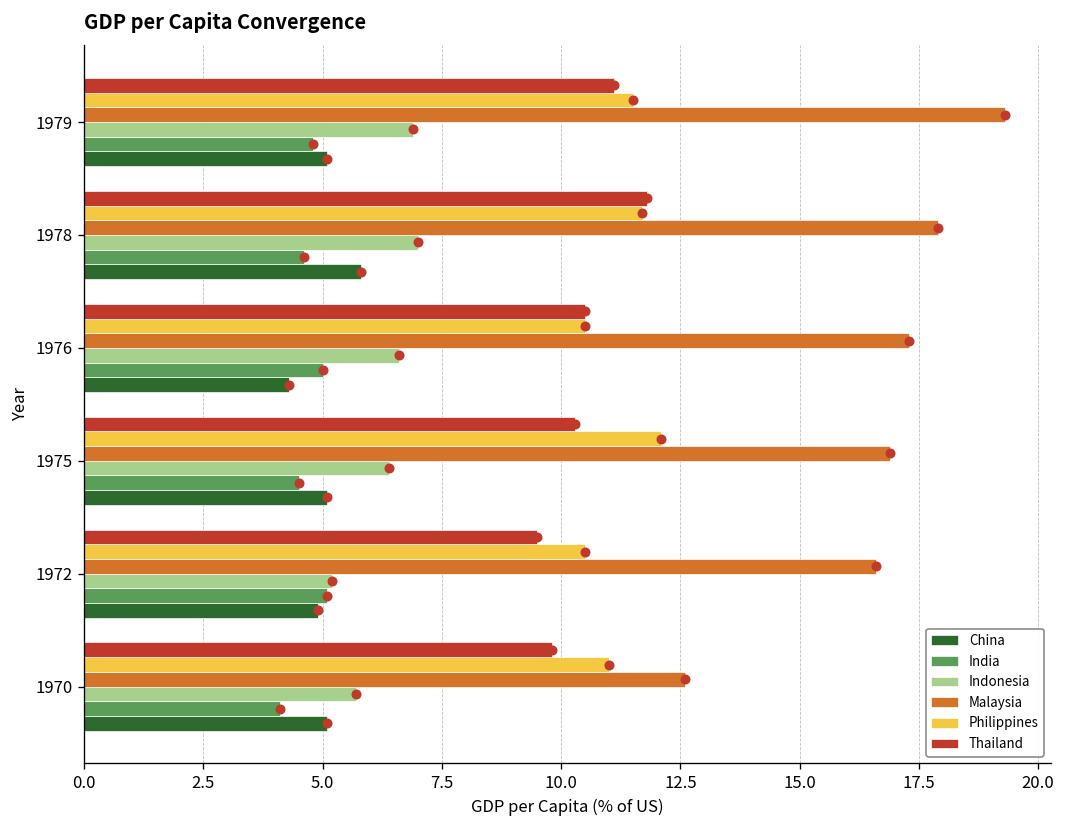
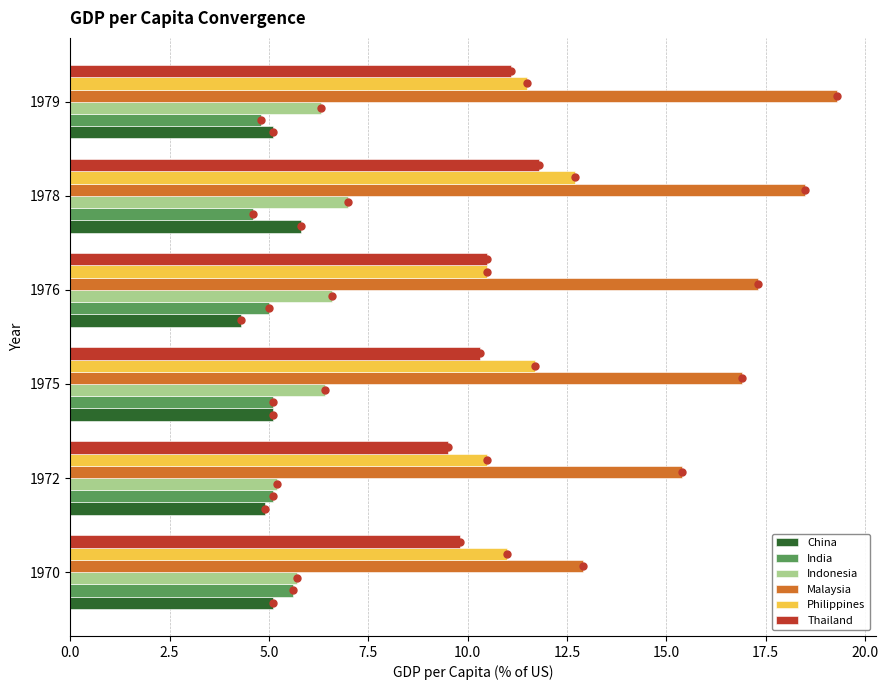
Indonesia, 1979: 6.9 -> 6.3
Philippines, 1978: 11.7 -> 12.7
Malaysia, 1978: 17.9 -> 18.5
Philippines, 1975: 12.1 -> 11.7
India, 1975: 4.5 -> 5.1
Malaysia, 1972: 16.6 -> 15.4
Malaysia, 1970: 12.6 -> 12.9
India, 1970: 4.1 -> 5.6
